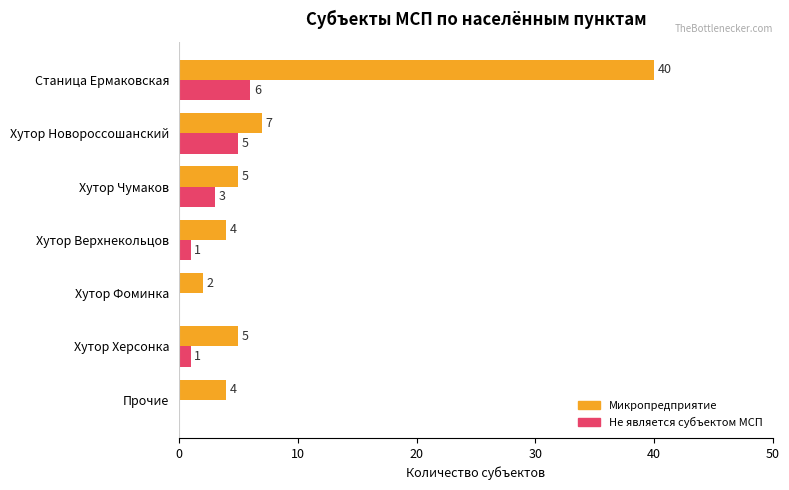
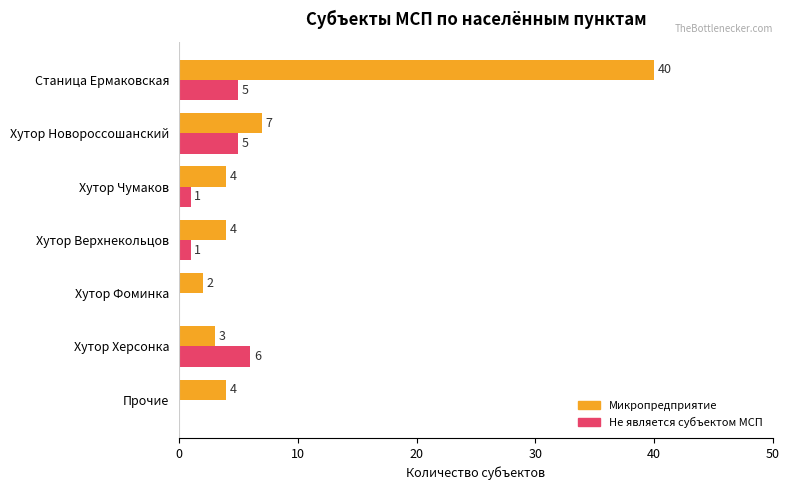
Не является субъектом МСП, Станица Ермаковская: 6 -> 5
Микропредприятие, Хутор Чумаков: 5 -> 4
Не является субъектом МСП, Хутор Чумаков: 3 -> 1
Микропредприятие, Хутор Херсонка: 5 -> 3
Не является субъектом МСП, Хутор Херсонка: 1 -> 6
